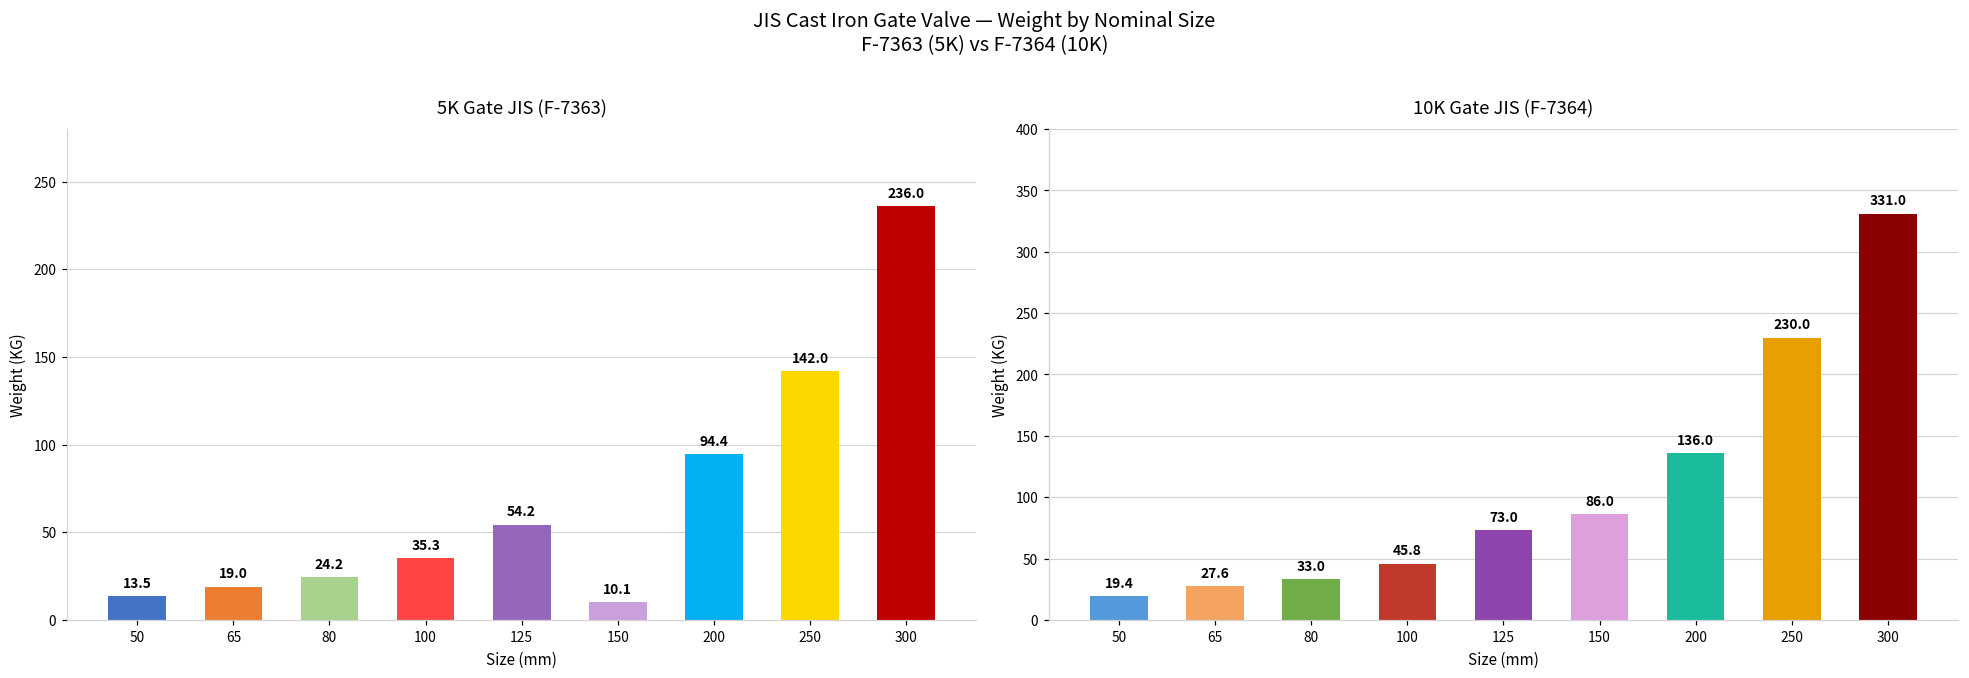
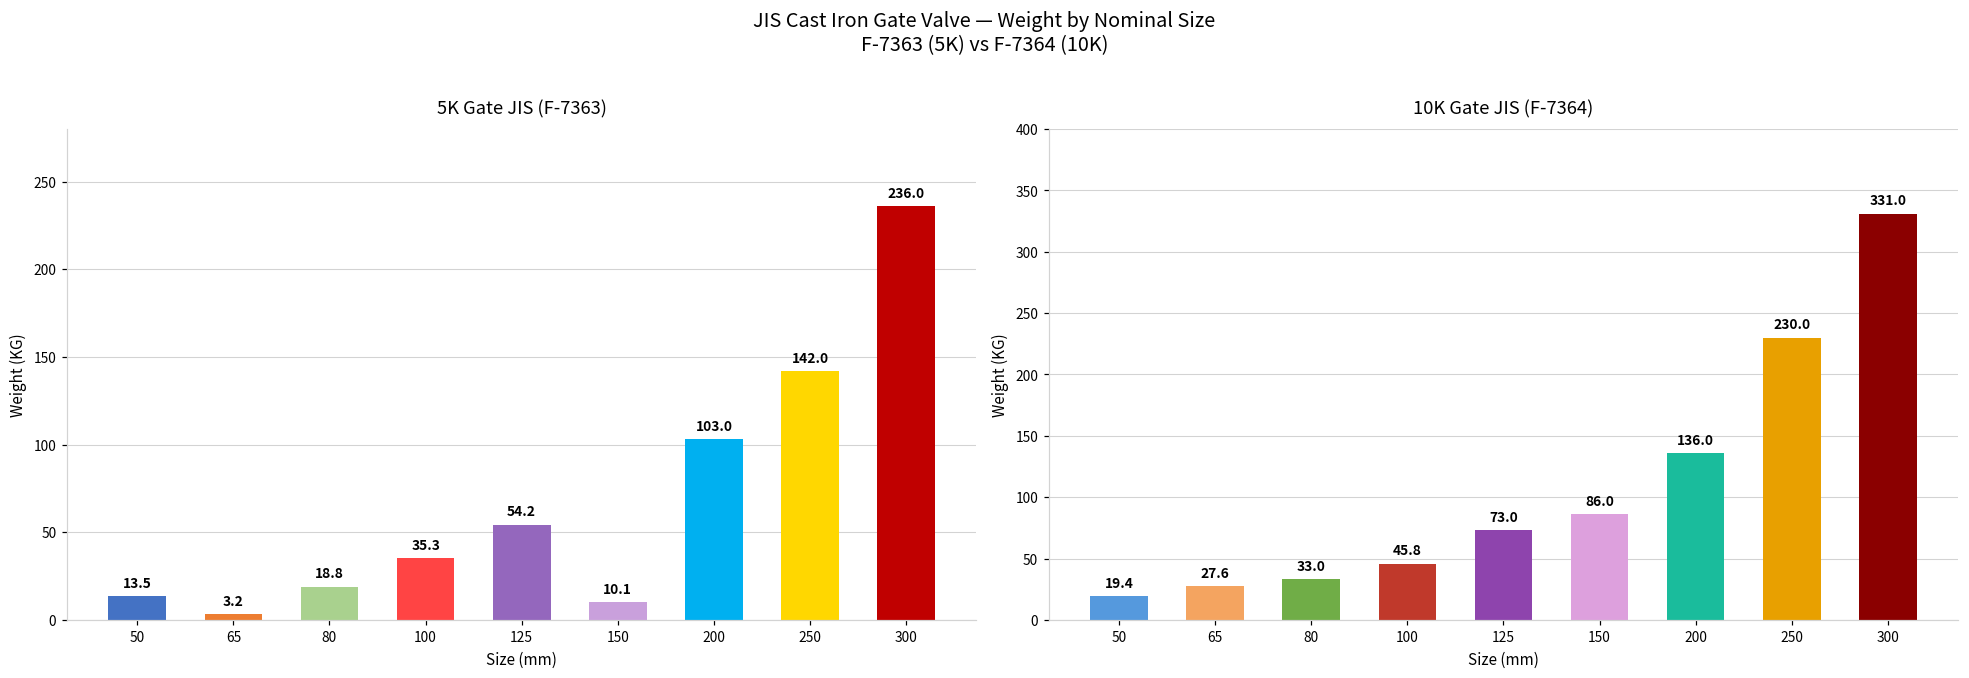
5K Gate JIS (F-7363), 65: 19.0 -> 3.2
5K Gate JIS (F-7363), 80: 24.2 -> 18.8
5K Gate JIS (F-7363), 200: 94.4 -> 103.0
